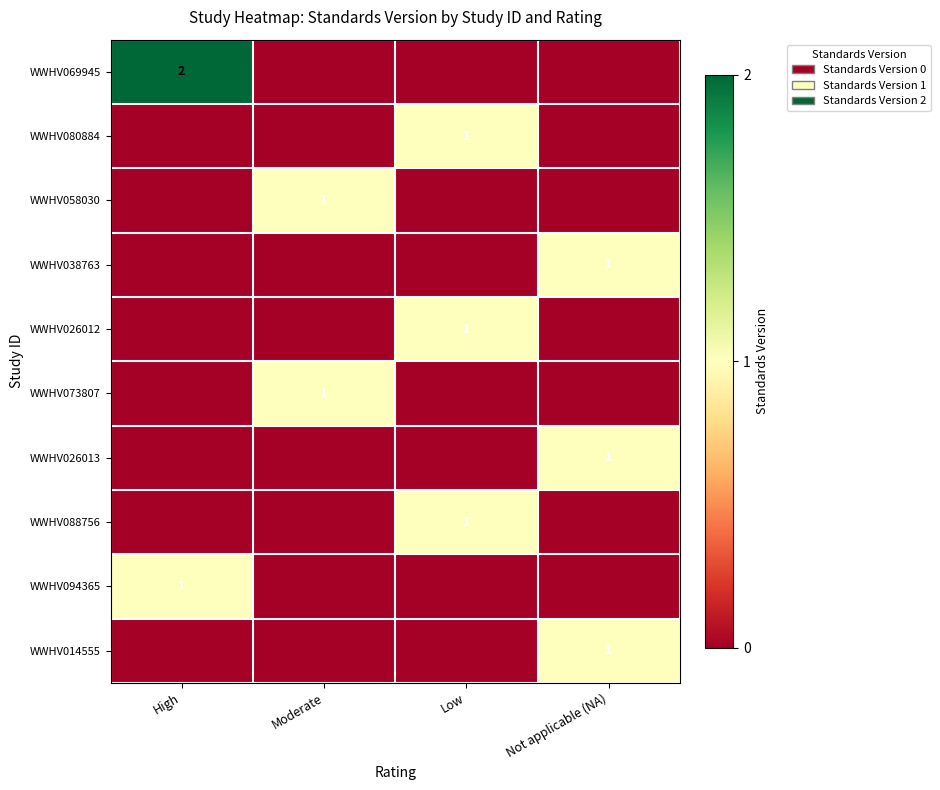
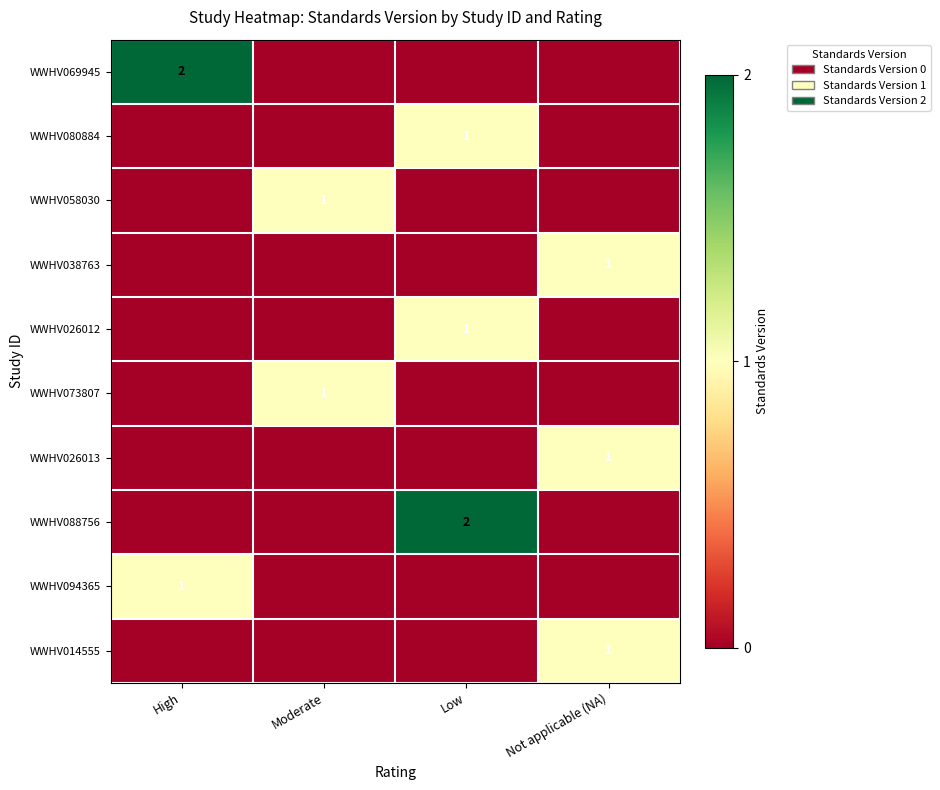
WWHV088756, Low: 1 -> 2
